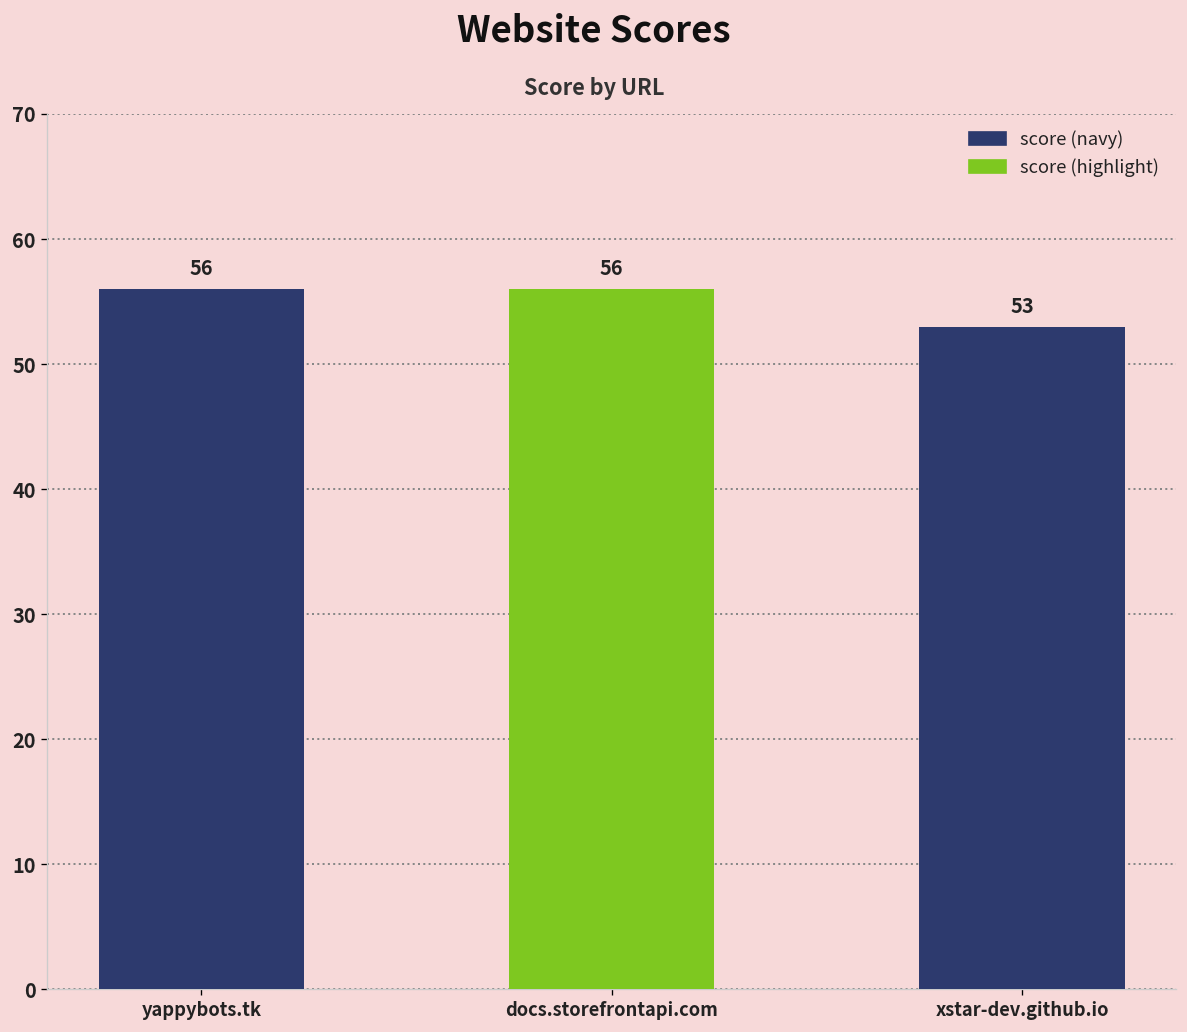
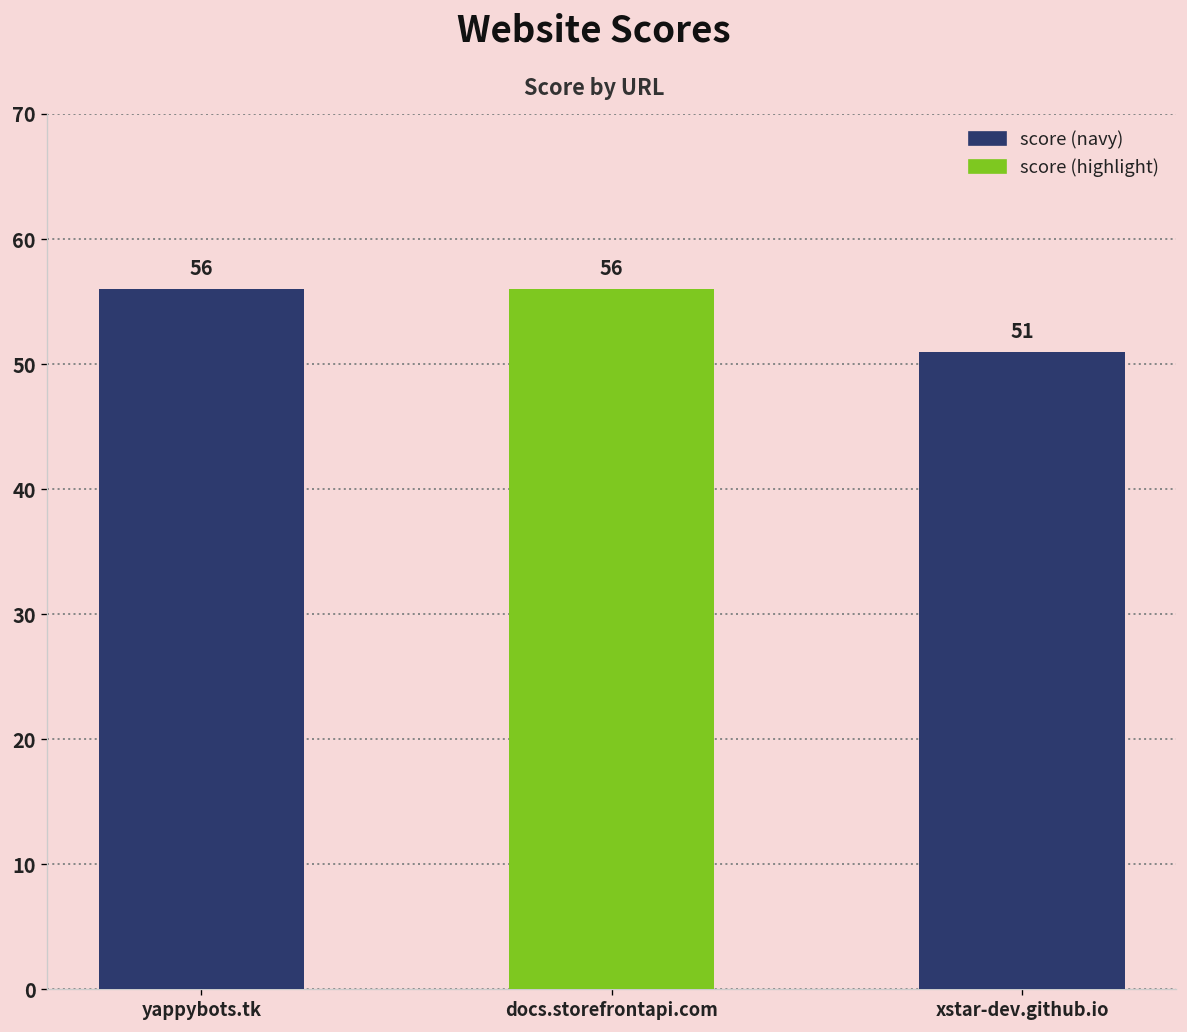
xstar-dev.github.io: 53 -> 51
